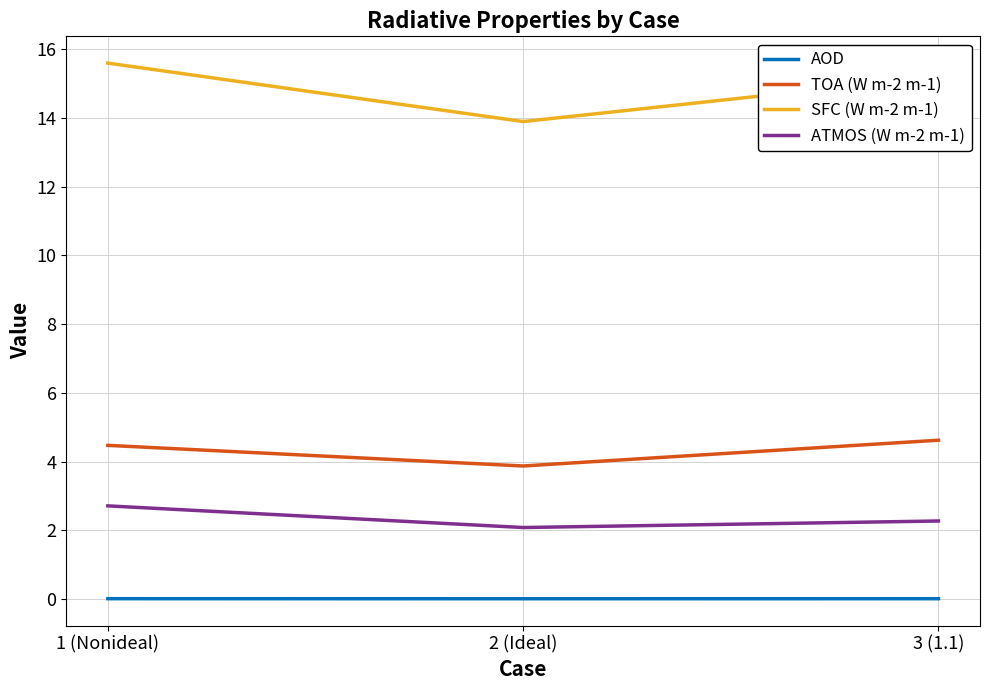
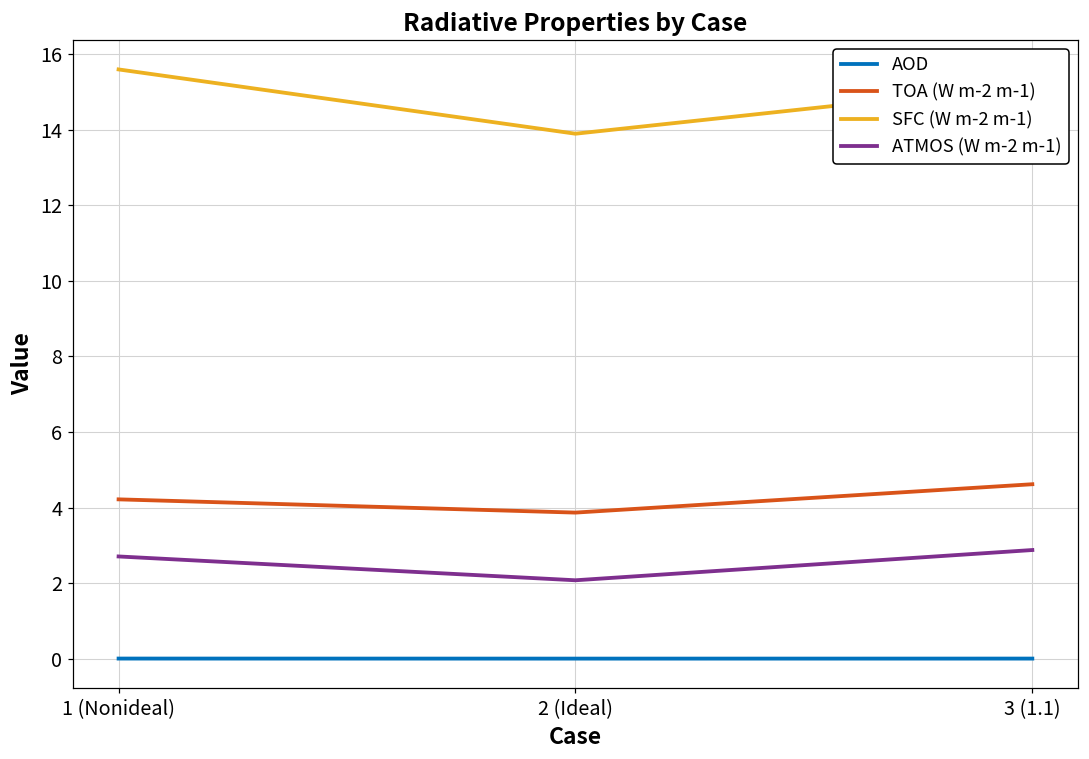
TOA (W m-2 m-1), 1 (Nonideal): 4.5 -> 4.2
ATMOS (W m-2 m-1), 3 (1.1): 2.3 -> 2.9
